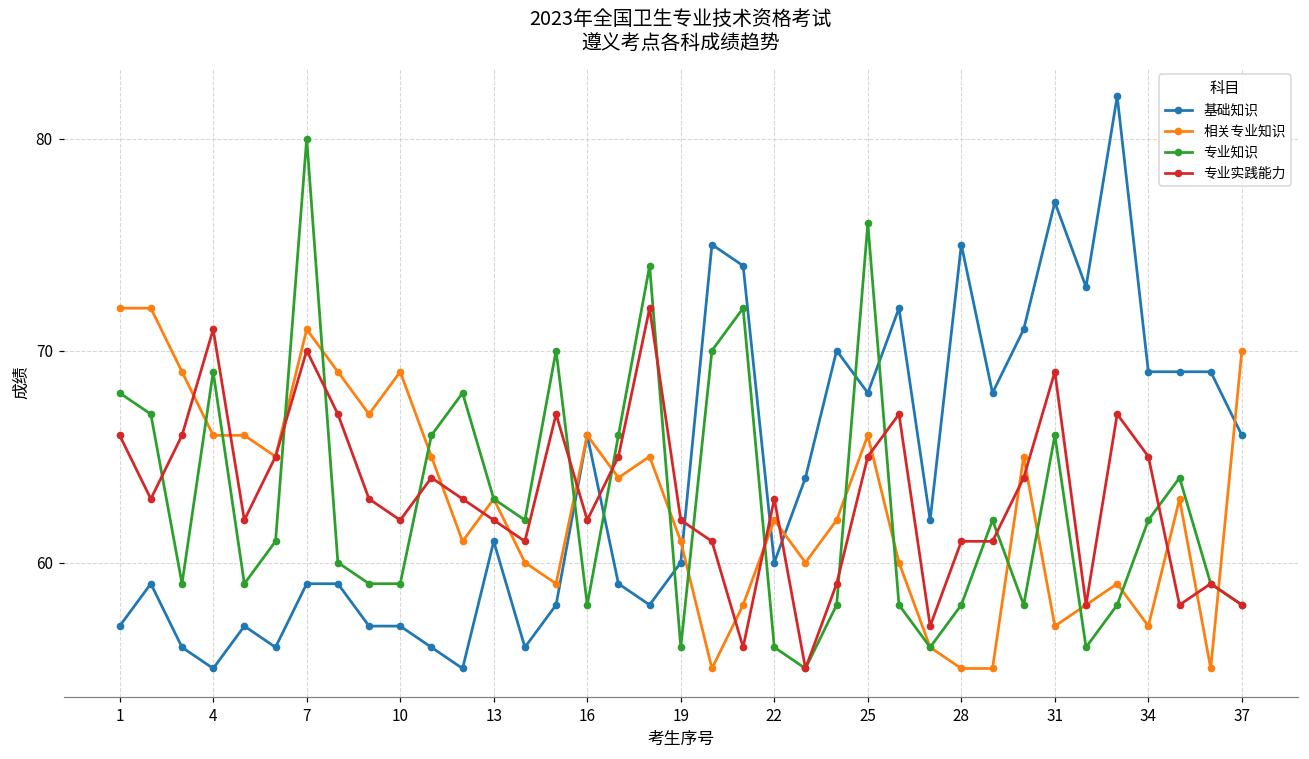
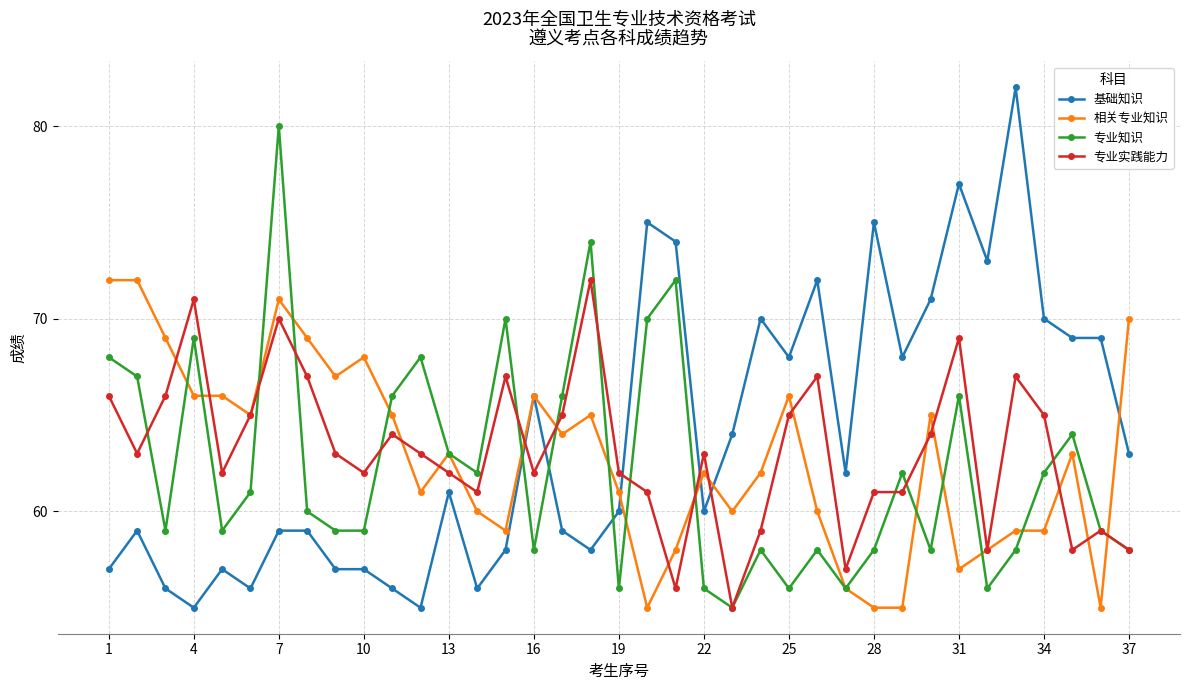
相关专业知识, 10: 69 -> 68
专业知识, 25: 76 -> 56
基础知识, 34: 69 -> 70
相关专业知识, 34: 57 -> 59
基础知识, 37: 66 -> 63
